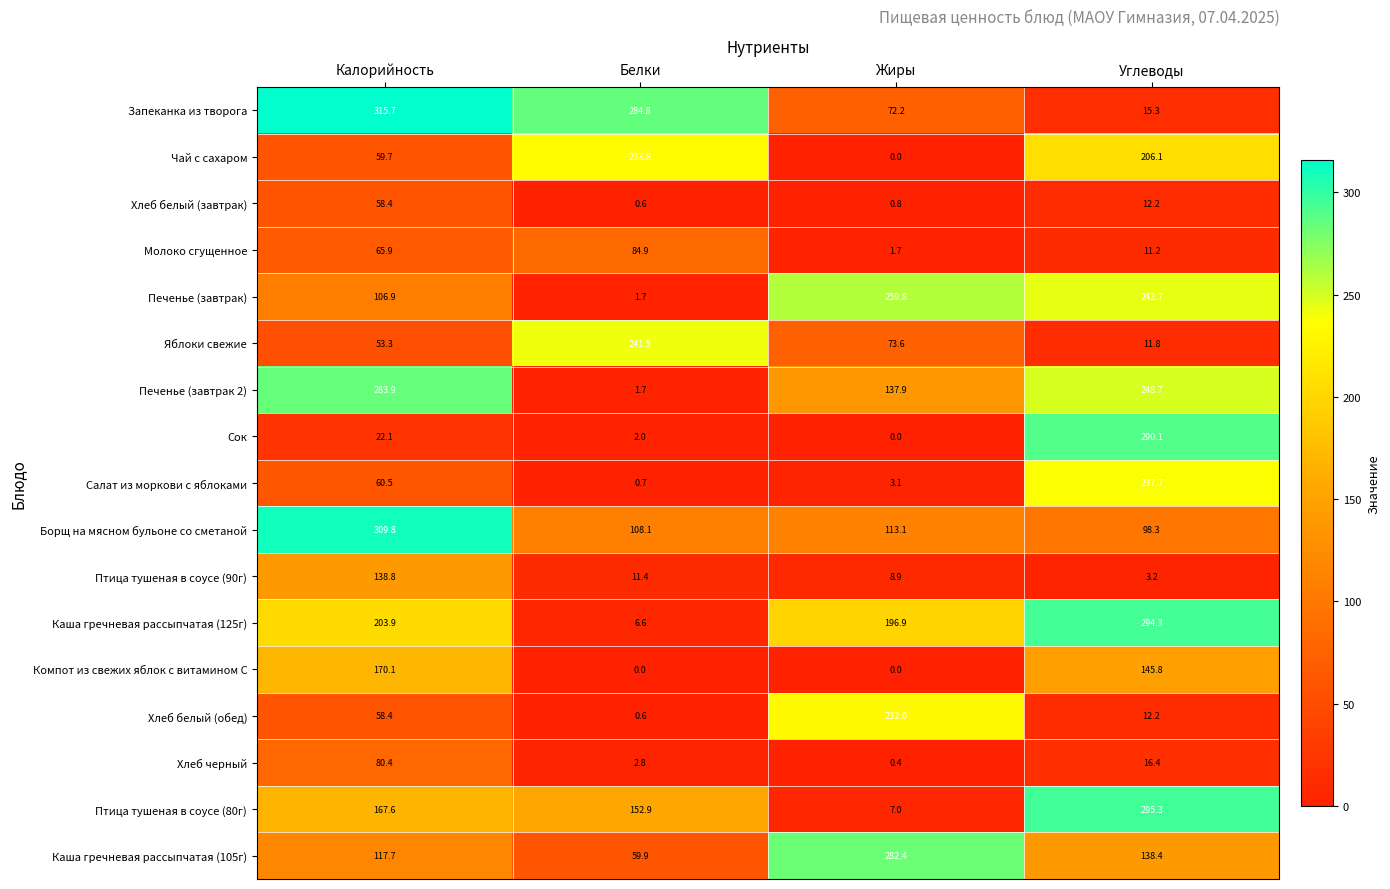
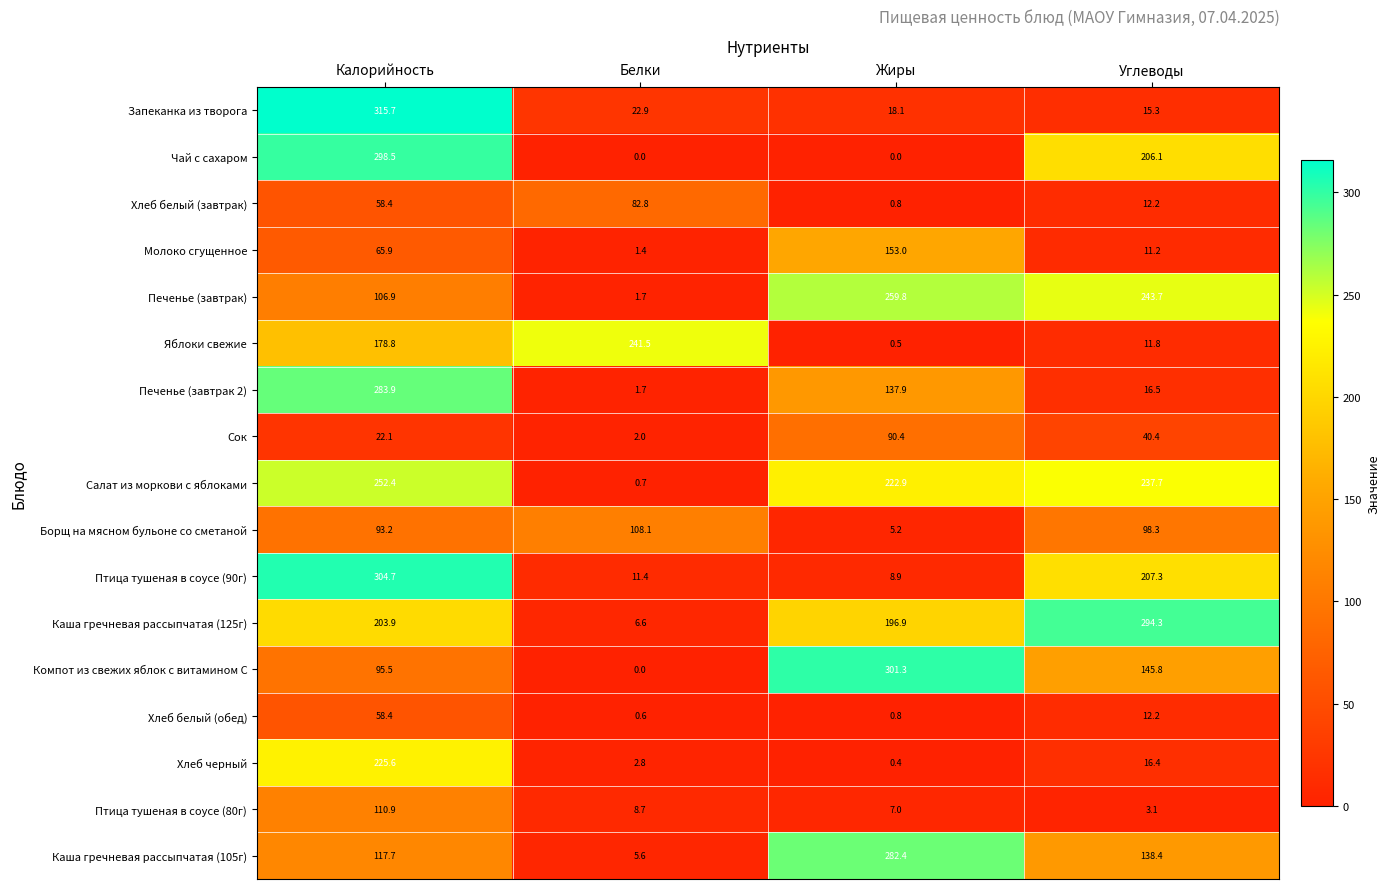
Запеканка из творога, Белки: 284.8 -> 22.9
Запеканка из творога, Жиры: 72.2 -> 18.1
Чай с сахаром, Калорийность: 59.7 -> 298.5
Чай с сахаром, Белки: 233.8 -> 0.0
Хлеб белый (завтрак), Белки: 0.6 -> 82.8
Молоко сгущенное, Белки: 84.9 -> 1.4
Молоко сгущенное, Жиры: 1.7 -> 153.0
Яблоки свежие, Калорийность: 53.3 -> 178.8
Яблоки свежие, Жиры: 73.6 -> 0.5
Печенье (завтрак 2), Углеводы: 248.7 -> 16.5
Сок, Жиры: 0.0 -> 90.4
Сок, Углеводы: 290.1 -> 40.4
Салат из моркови с яблоками, Калорийность: 60.5 -> 252.4
Салат из моркови с яблоками, Жиры: 3.1 -> 222.9
Борщ на мясном бульоне со сметаной, Калорийность: 309.8 -> 93.2
Борщ на мясном бульоне со сметаной, Жиры: 113.1 -> 5.2
Птица тушеная в соусе (90г), Калорийность: 138.8 -> 304.7
Птица тушеная в соусе (90г), Углеводы: 3.2 -> 207.3
Компот из свежих яблок с витамином С, Калорийность: 170.1 -> 95.5
Компот из свежих яблок с витамином С, Жиры: 0.0 -> 301.3
Хлеб белый (обед), Жиры: 232.0 -> 0.8
Хлеб черный, Калорийность: 80.4 -> 225.6
Птица тушеная в соусе (80г), Калорийность: 167.6 -> 110.9
Птица тушеная в соусе (80г), Белки: 152.9 -> 8.7
Птица тушеная в соусе (80г), Углеводы: 295.3 -> 3.1
Каша гречневая рассыпчатая (105г), Белки: 59.9 -> 5.6
